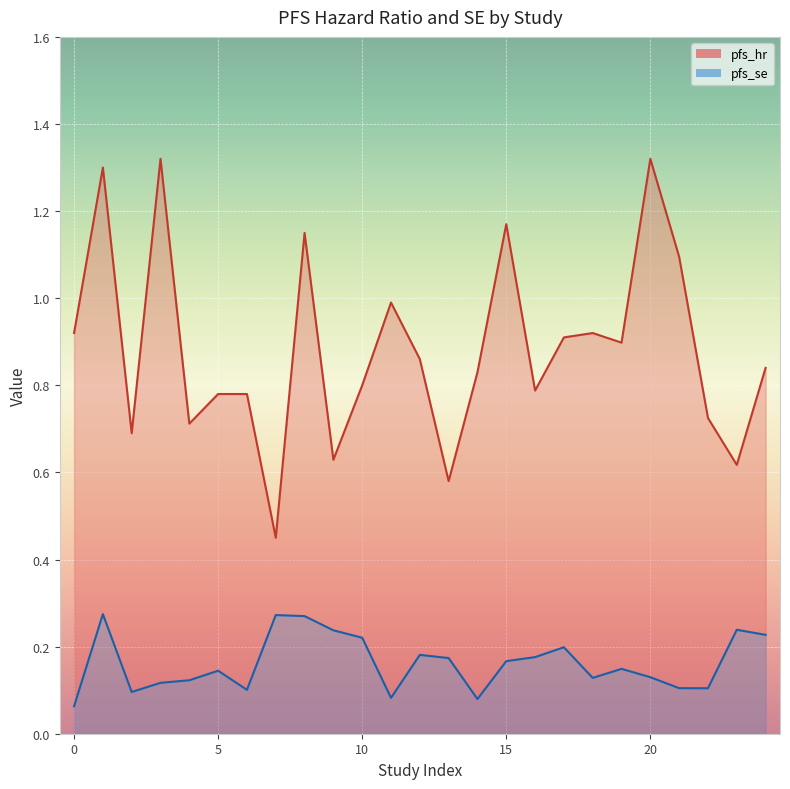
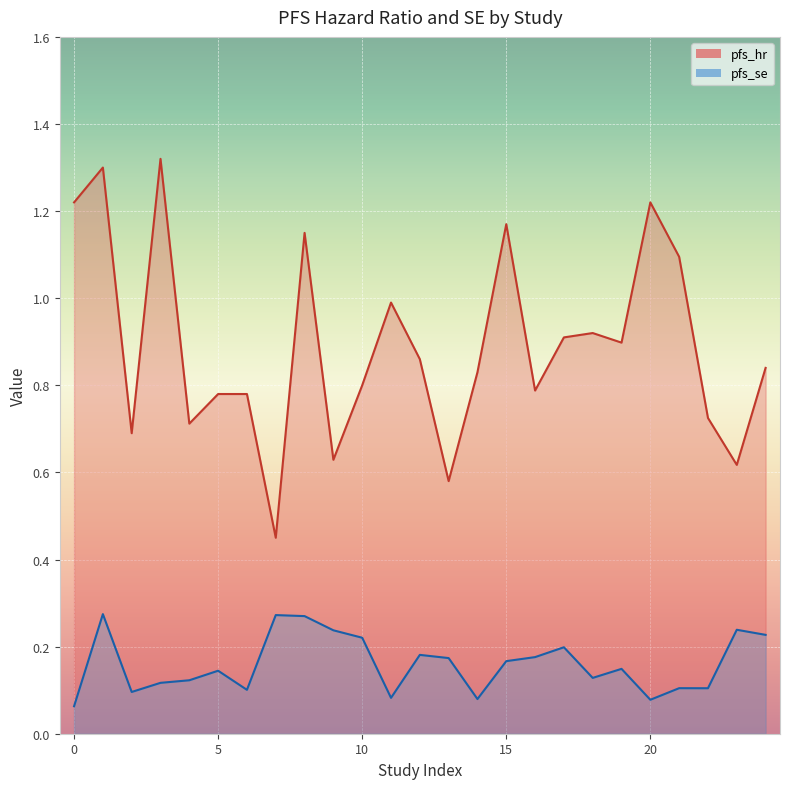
pfs_hr, 0: 0.92 -> 1.22
pfs_hr, 20: 1.32 -> 1.22
pfs_se, 20: 0.13 -> 0.08
